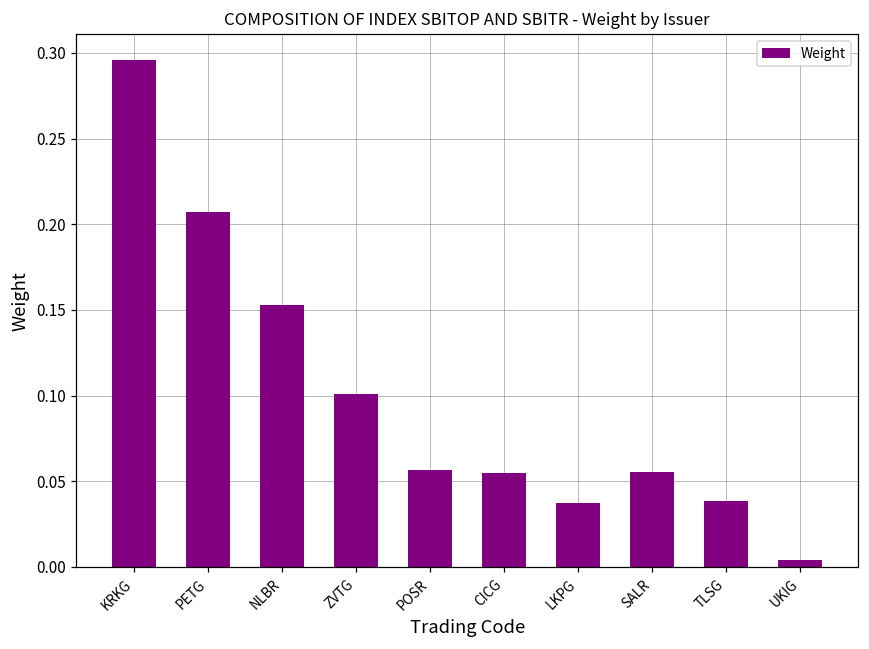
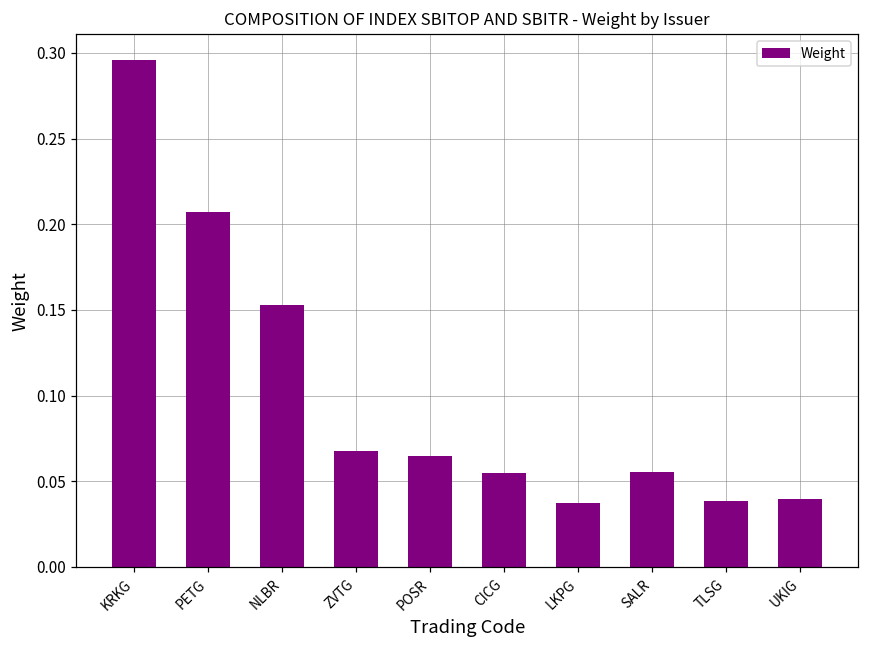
ZVTG: 0.101 -> 0.068
POSR: 0.057 -> 0.065
UKIG: 0.004 -> 0.040
